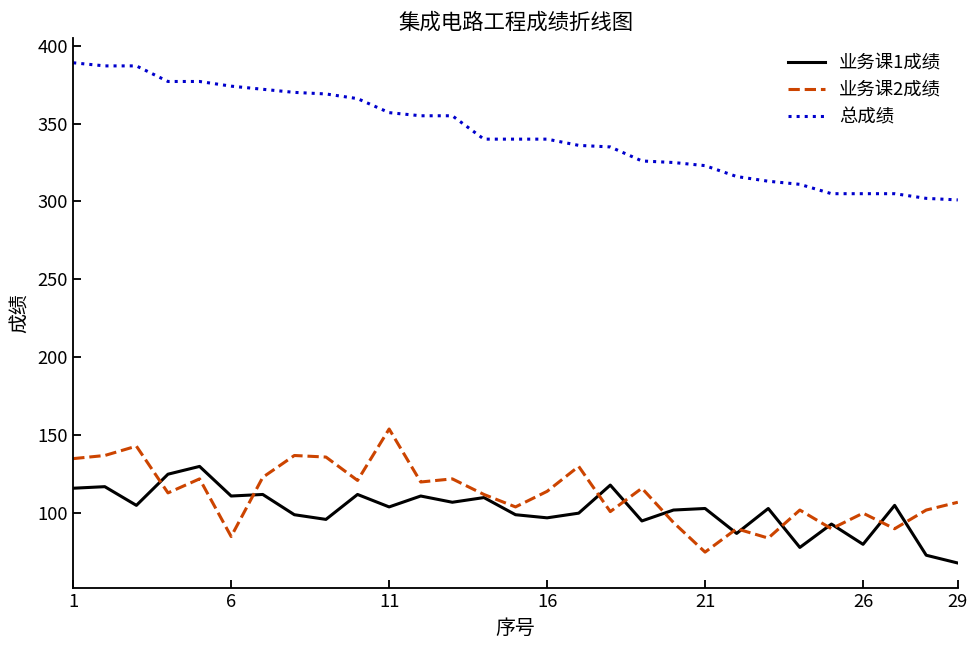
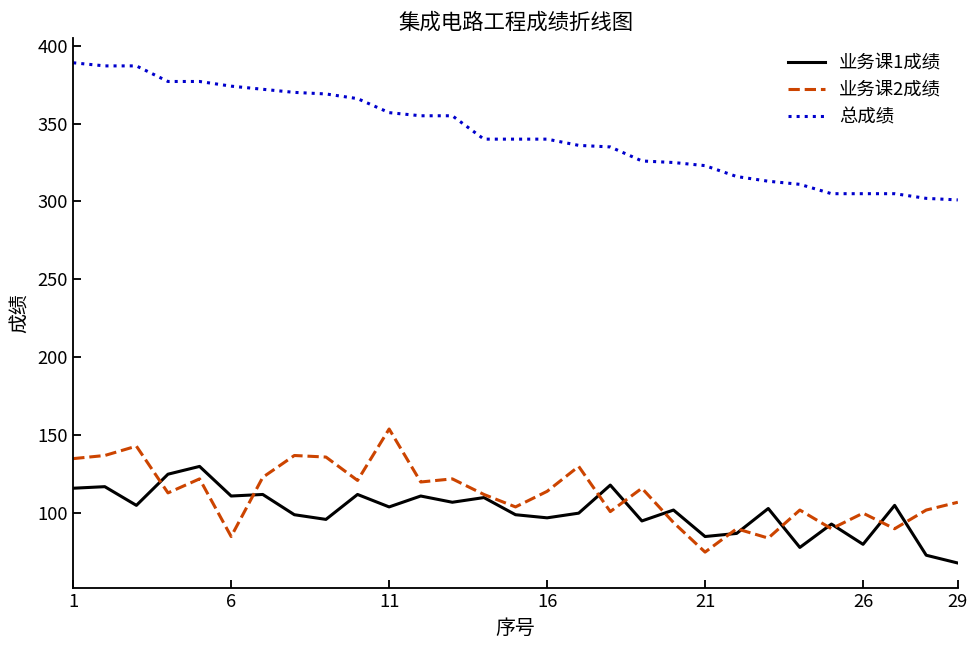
业务课1成绩, 21: 103 -> 85
